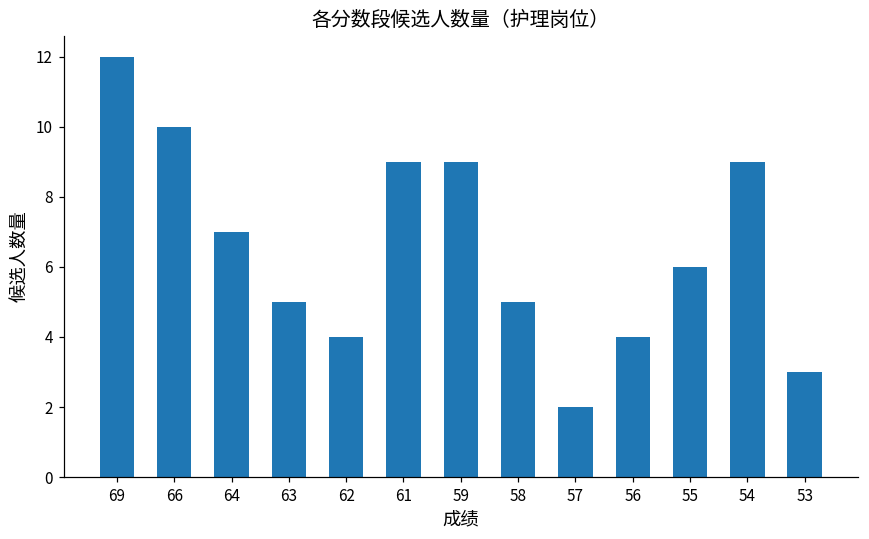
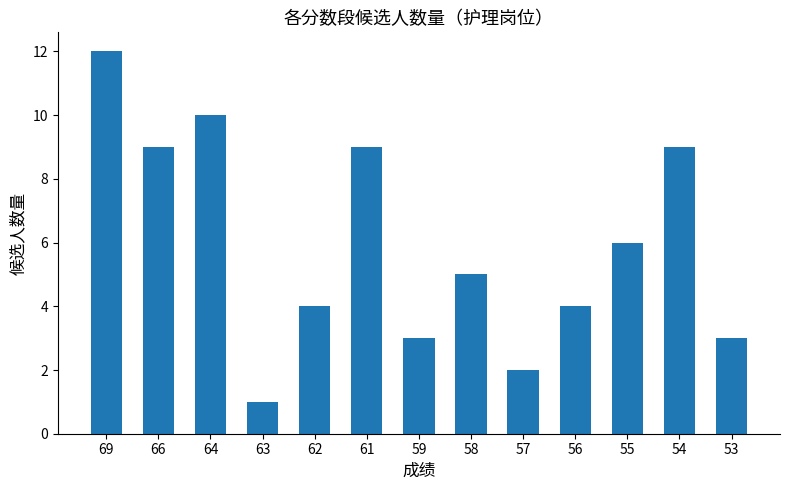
66: 10 -> 9
64: 7 -> 10
63: 5 -> 1
59: 9 -> 3
